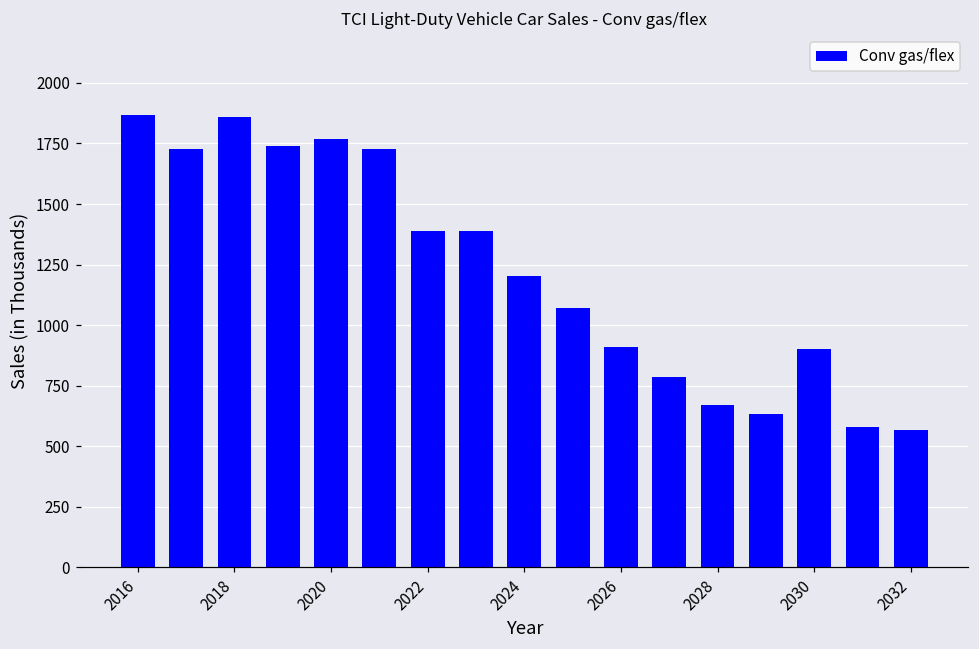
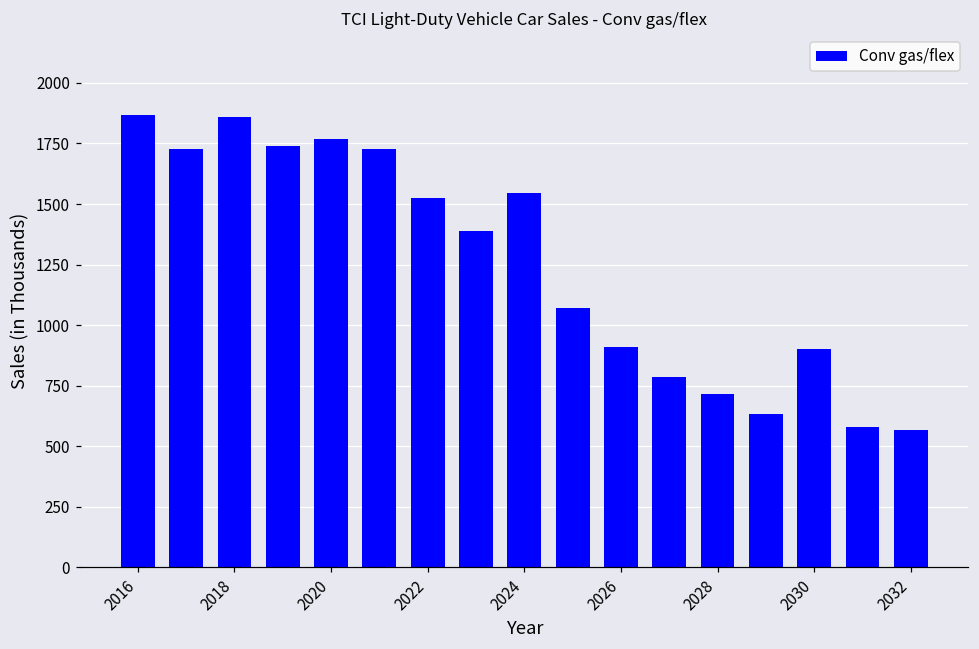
2022: 1390 -> 1520
2024: 1210 -> 1550
2028: 670 -> 720
